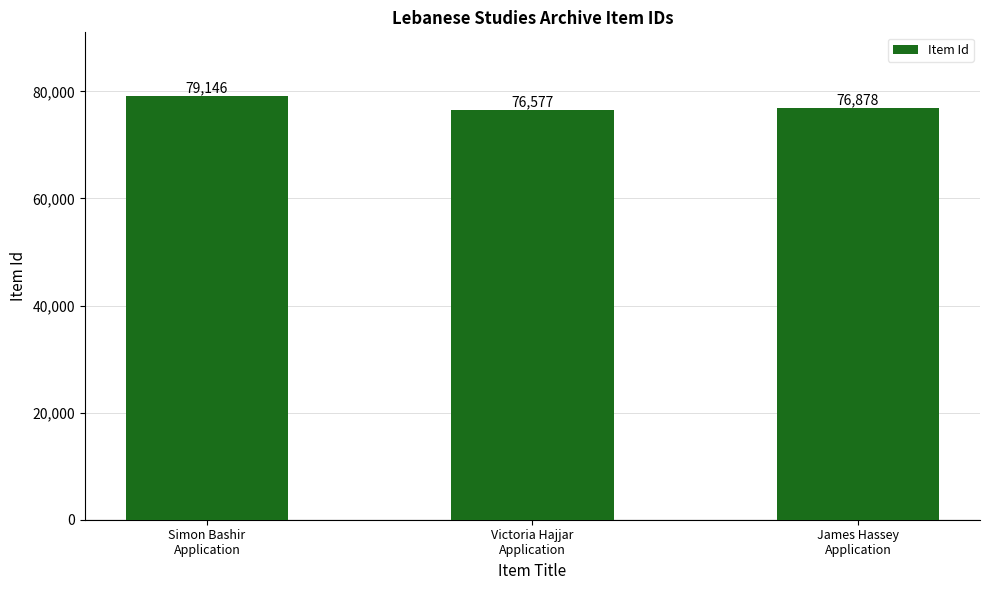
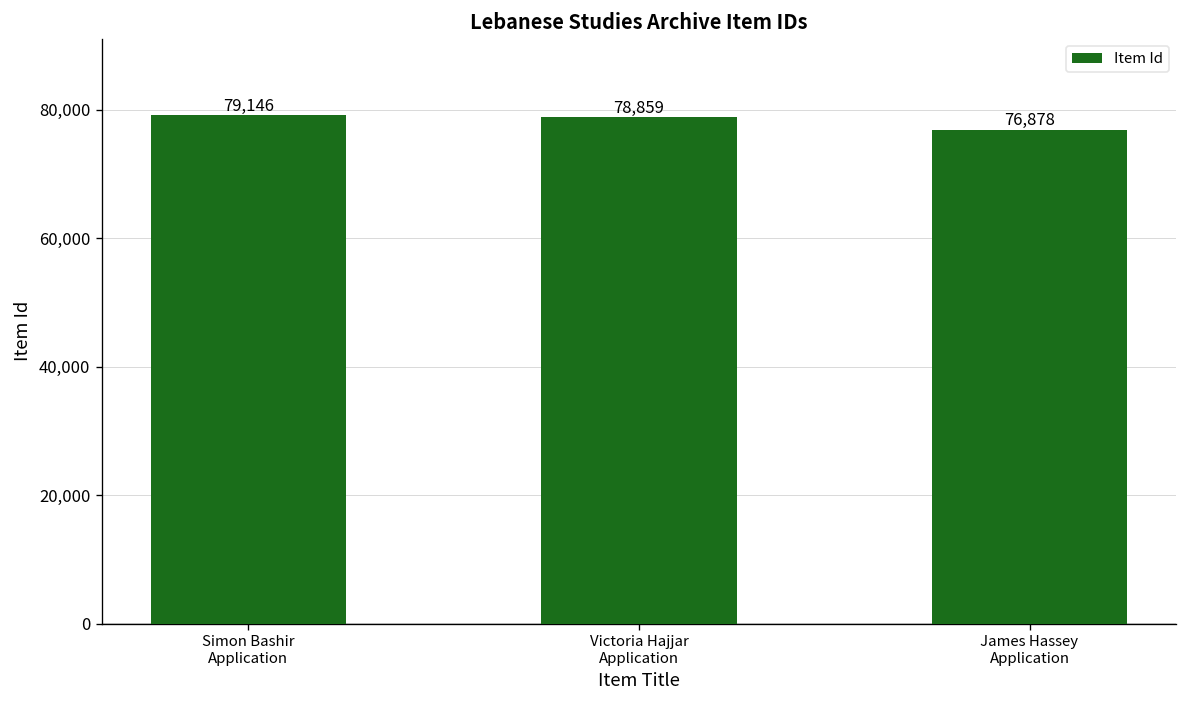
Victoria Hajjar Application: 76,577 -> 78,859
